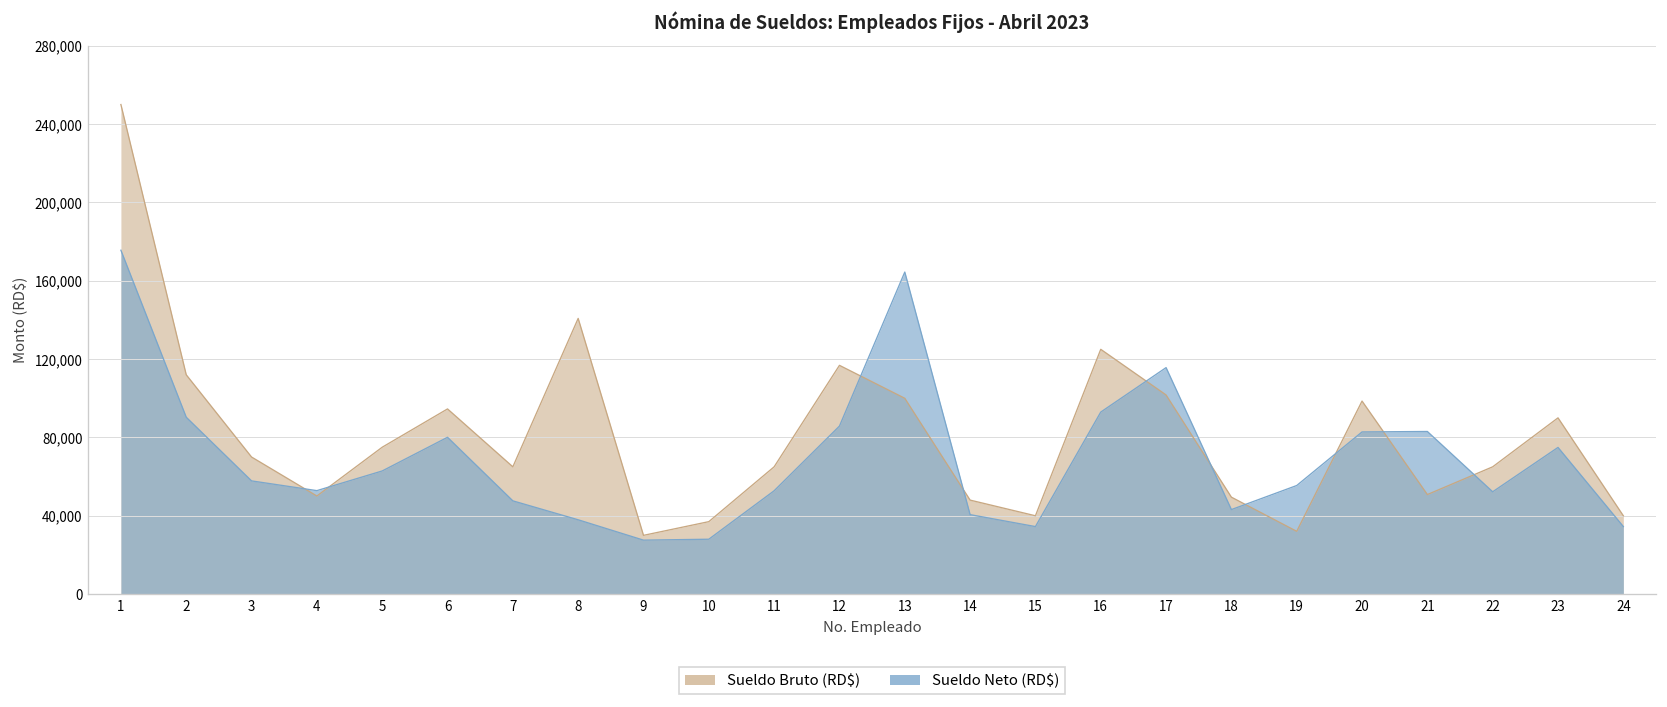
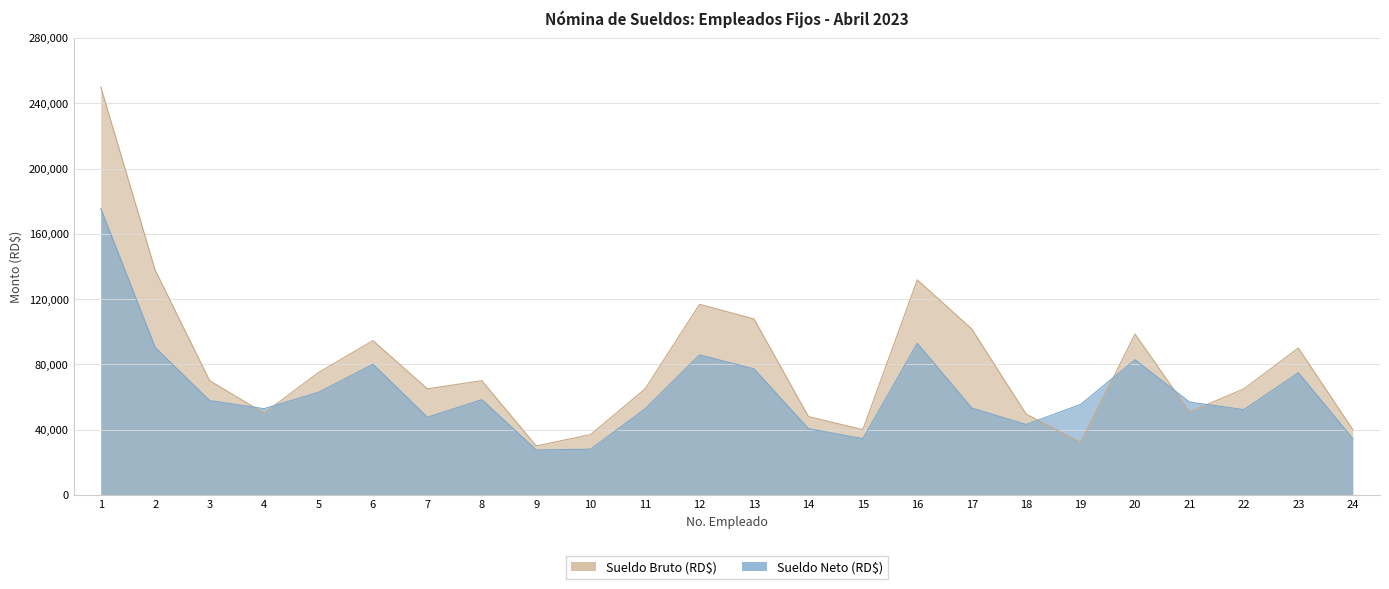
Sueldo Bruto (RD$), 2: 112,000 -> 138,000
Sueldo Bruto (RD$), 8: 141,000 -> 70,000
Sueldo Neto (RD$), 8: 38,000 -> 58,000
Sueldo Bruto (RD$), 13: 100,000 -> 108,000
Sueldo Neto (RD$), 13: 164,000 -> 77,000
Sueldo Bruto (RD$), 16: 125,000 -> 132,000
Sueldo Neto (RD$), 17: 116,000 -> 53,000
Sueldo Neto (RD$), 21: 83,000 -> 57,000
